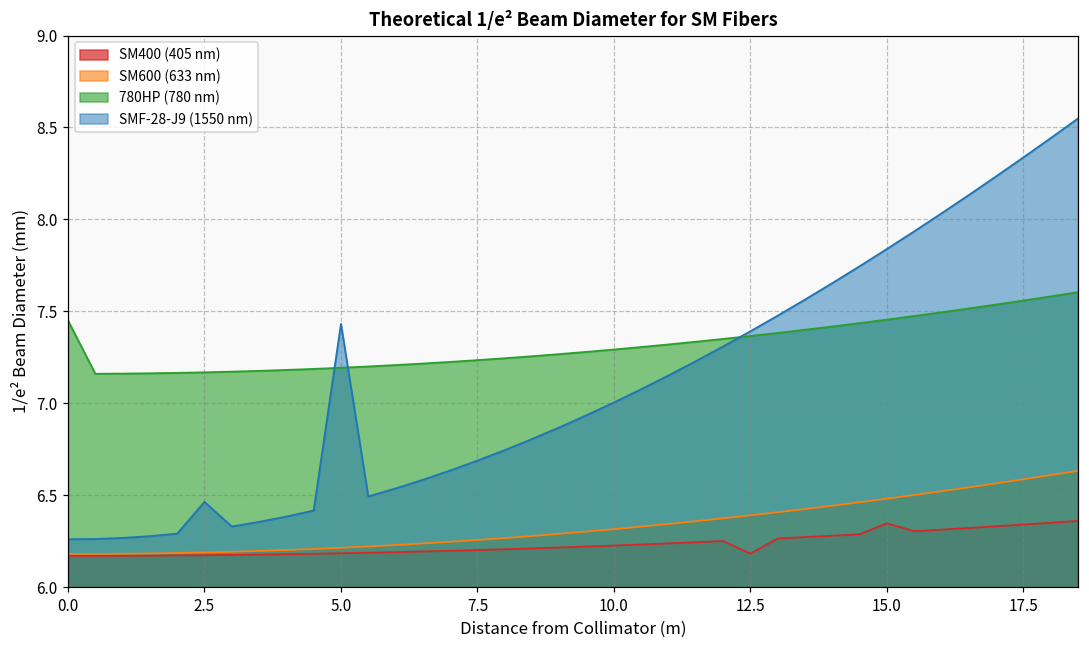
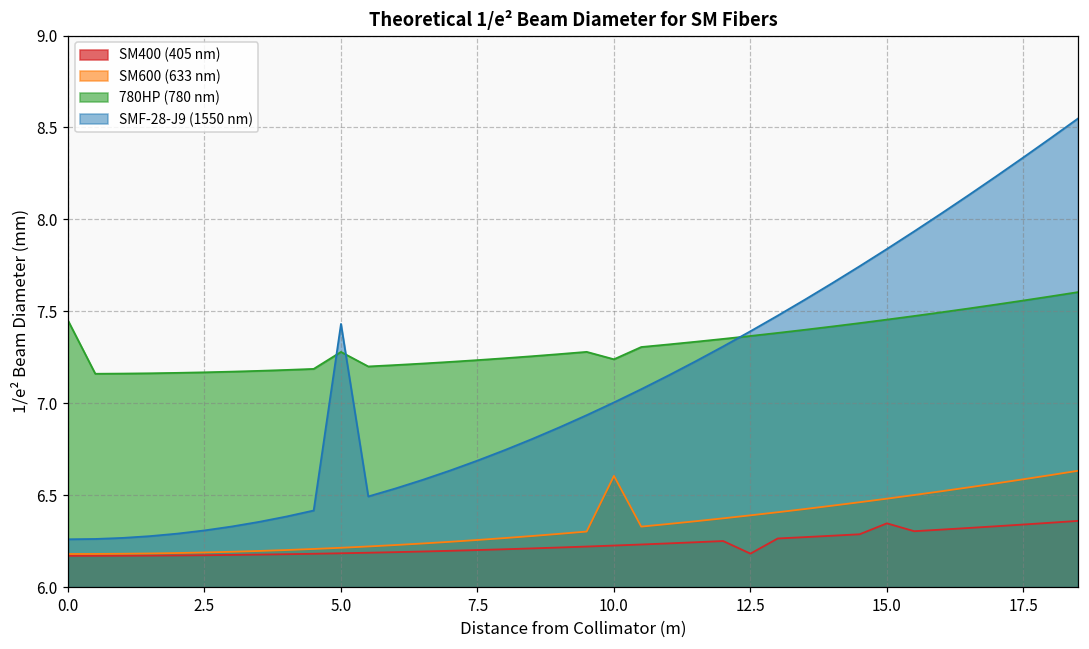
SMF-28-J9 (1550 nm), 2.5: 6.46 -> 6.31
780HP (780 nm), 5.0: 7.19 -> 7.28
SM600 (633 nm), 10.0: 6.32 -> 6.60
780HP (780 nm), 10.0: 7.29 -> 7.24
